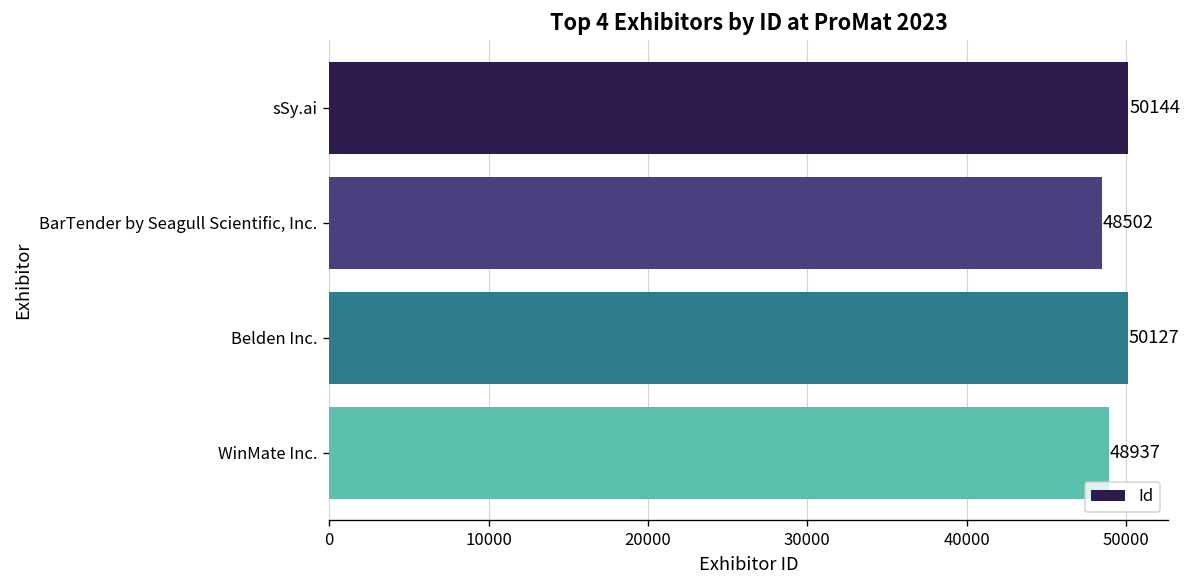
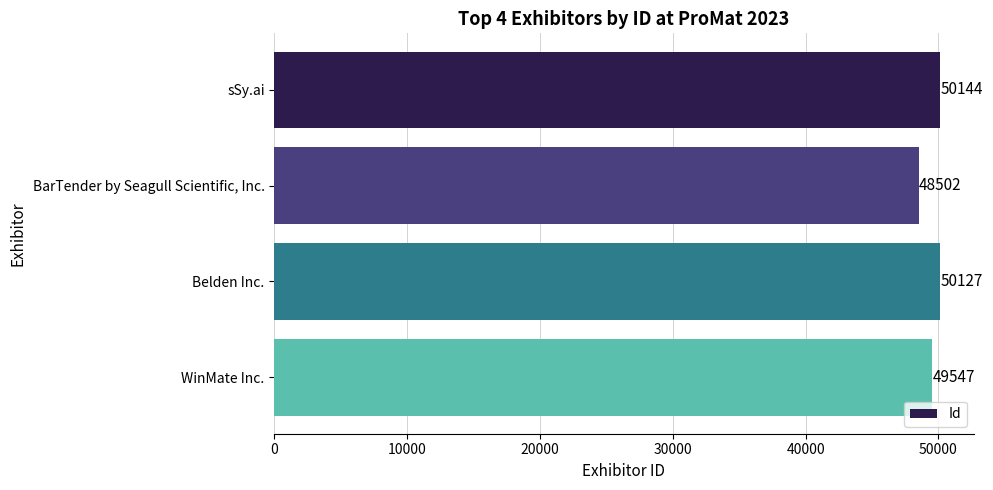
WinMate Inc.: 48937 -> 49547
